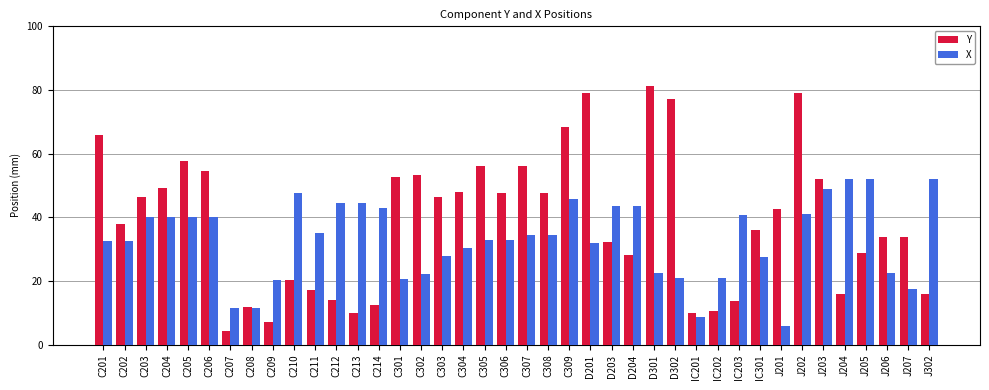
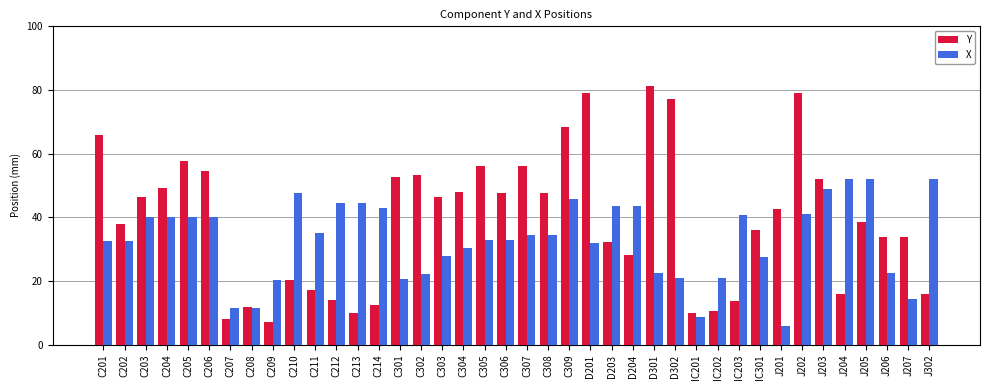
Y, C207: 4 -> 8
Y, J205: 29 -> 39
X, J207: 18 -> 14
